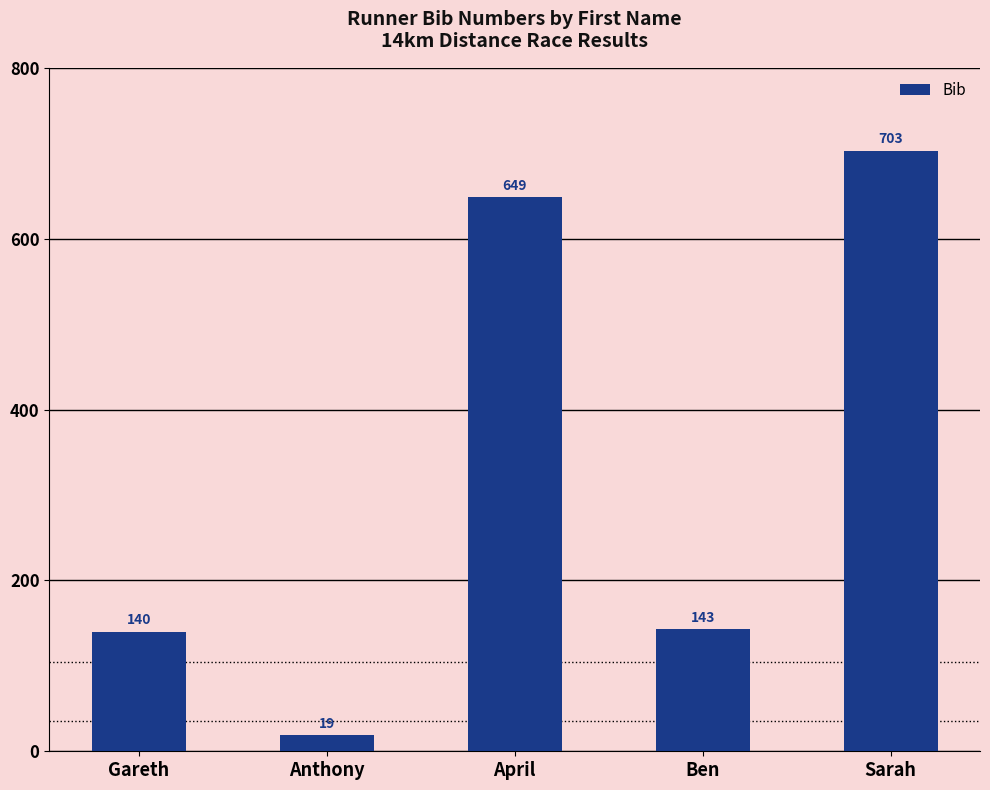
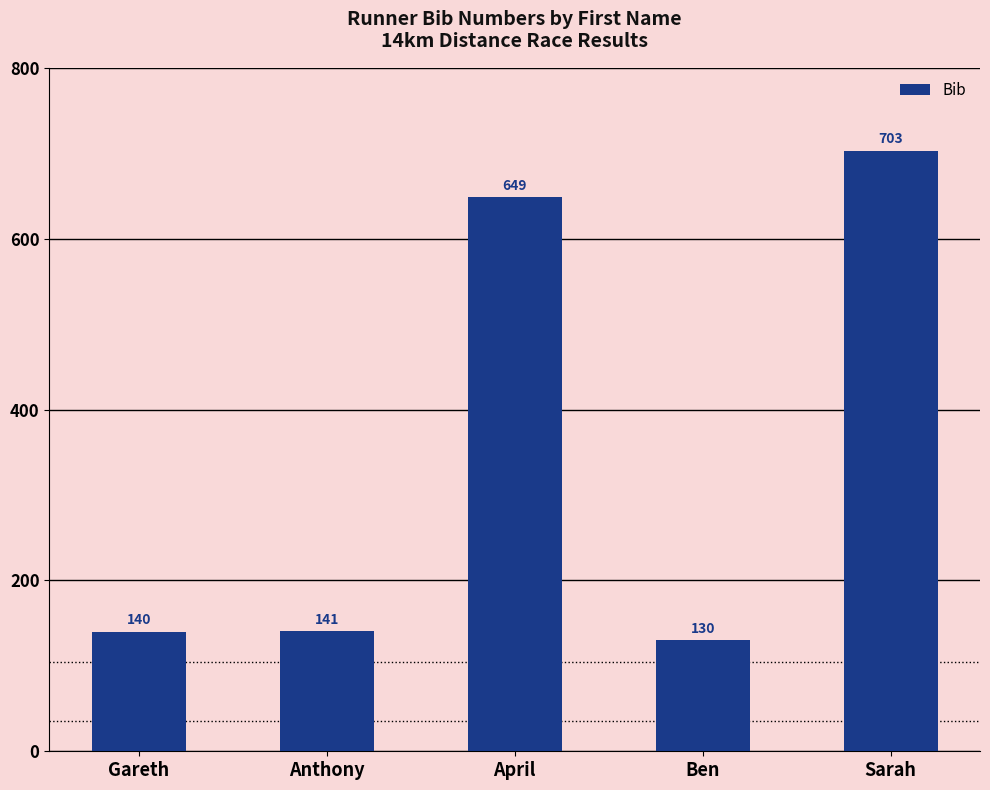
Anthony: 19 -> 141
Ben: 143 -> 130
